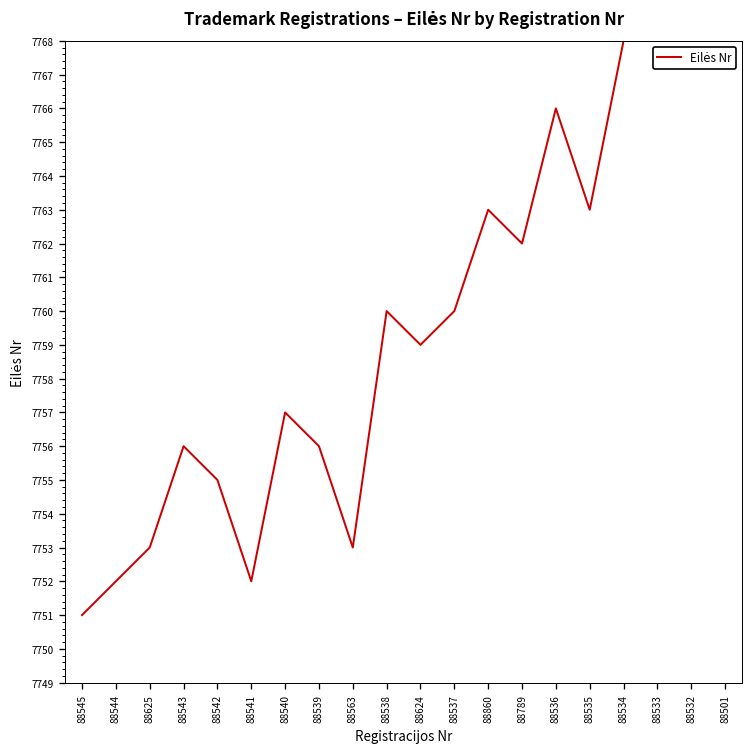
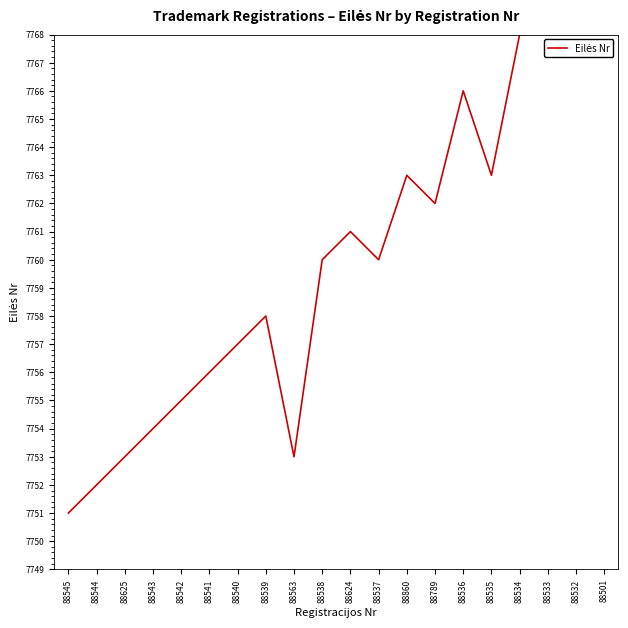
88543: 7756 -> 7754
88541: 7752 -> 7756
88539: 7756 -> 7758
88624: 7759 -> 7761
